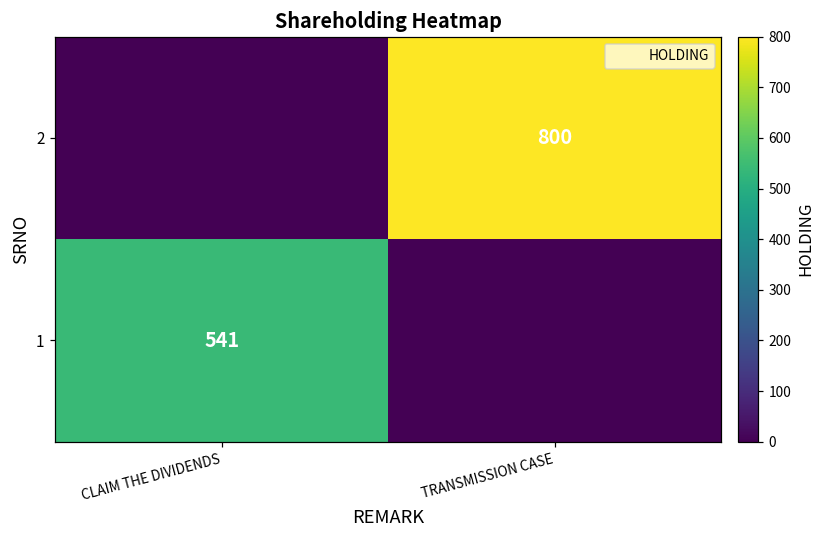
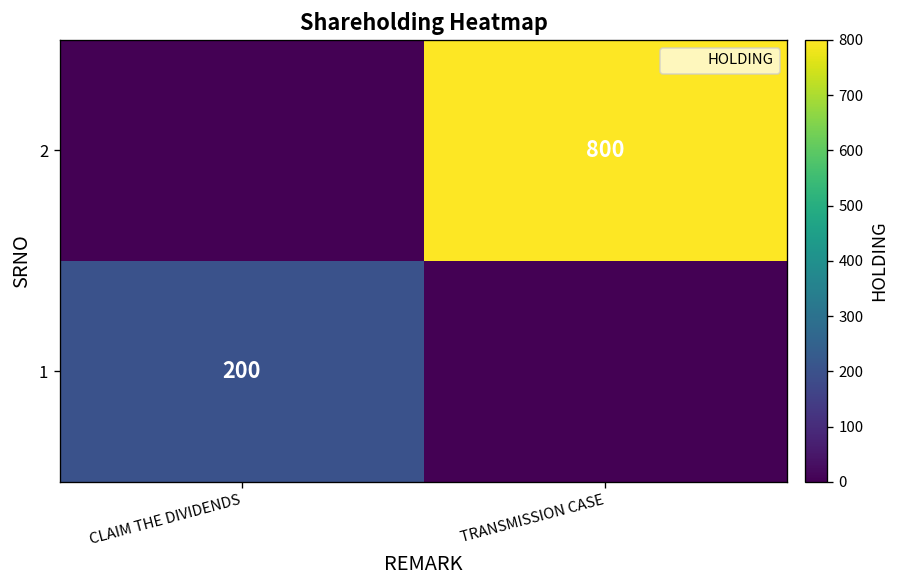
1, CLAIM THE DIVIDENDS: 541 -> 200
